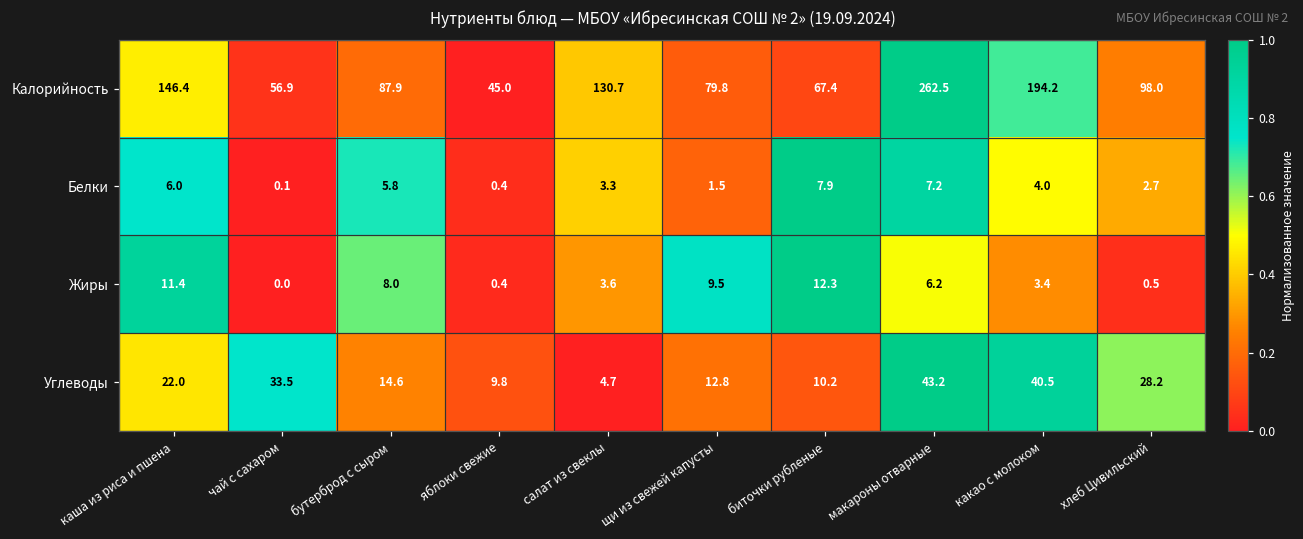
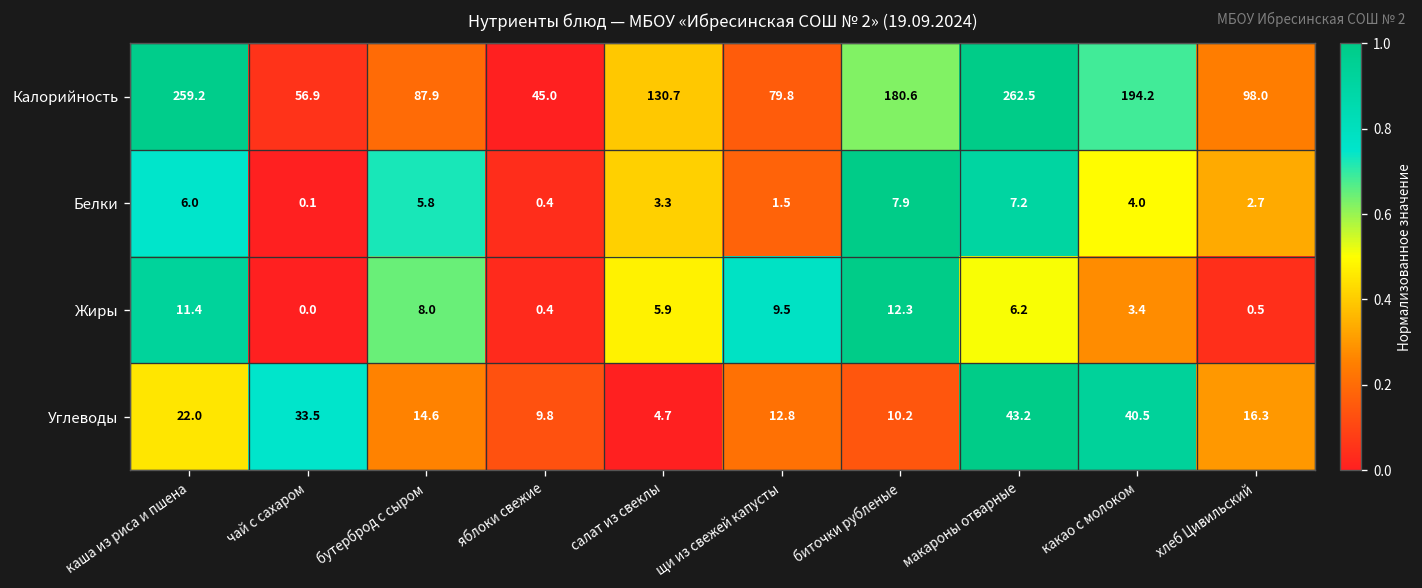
Калорийность, каша из риса и пшена: 146.4 -> 259.2
Калорийность, биточки рубленые: 67.4 -> 180.6
Жиры, салат из свеклы: 3.6 -> 5.9
Углеводы, хлеб Цивильский: 28.2 -> 16.3
